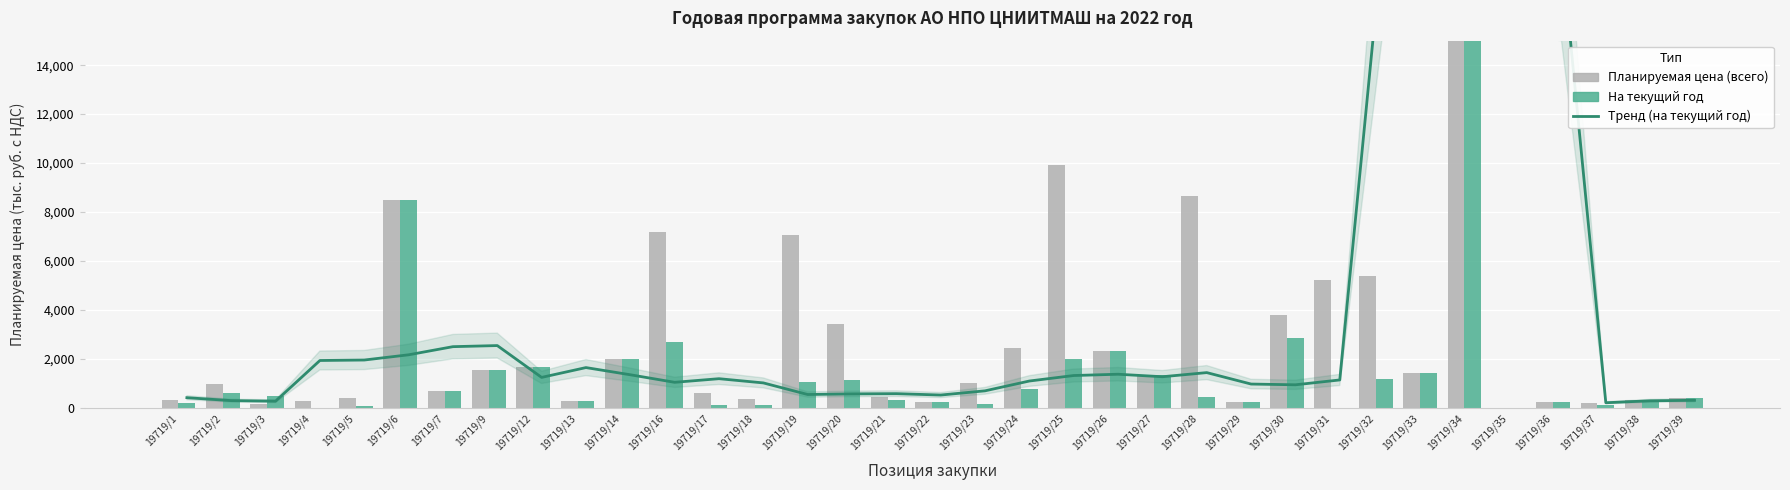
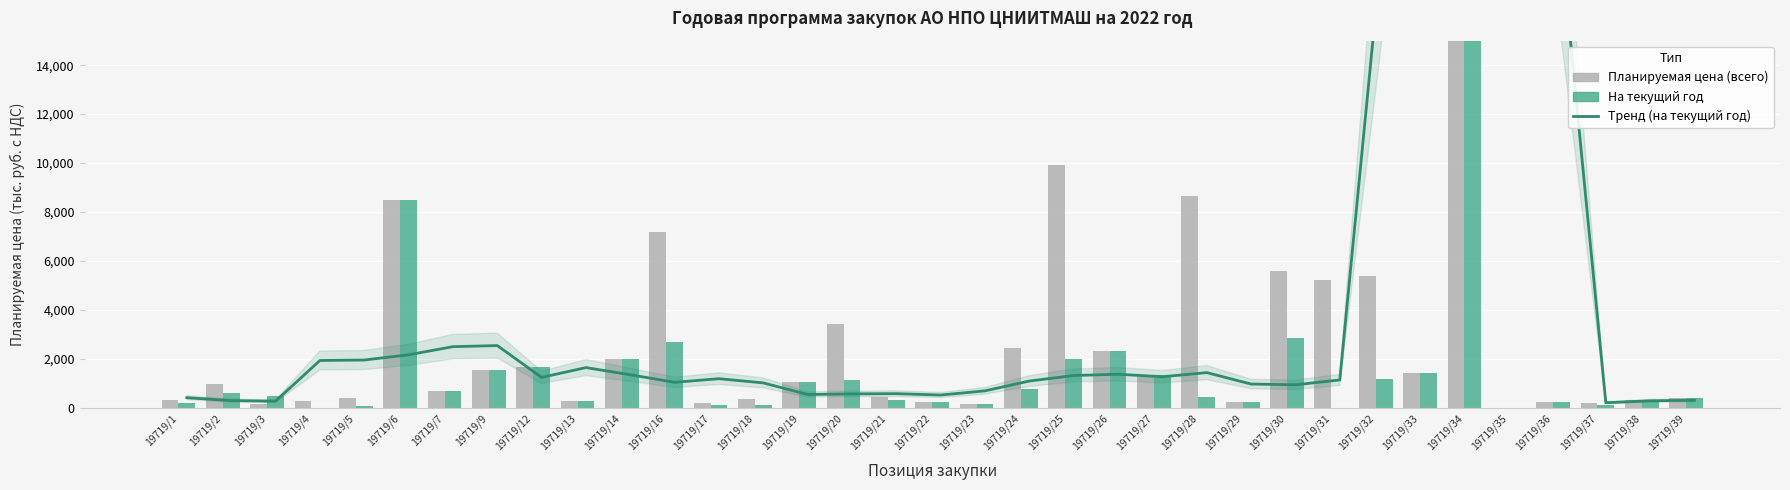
Планируемая цена (всего), 19719/17: 600 -> 200
Планируемая цена (всего), 19719/19: 7,000 -> 1,000
Планируемая цена (всего), 19719/23: 1,000 -> 200
Планируемая цена (всего), 19719/30: 3,800 -> 5,600
